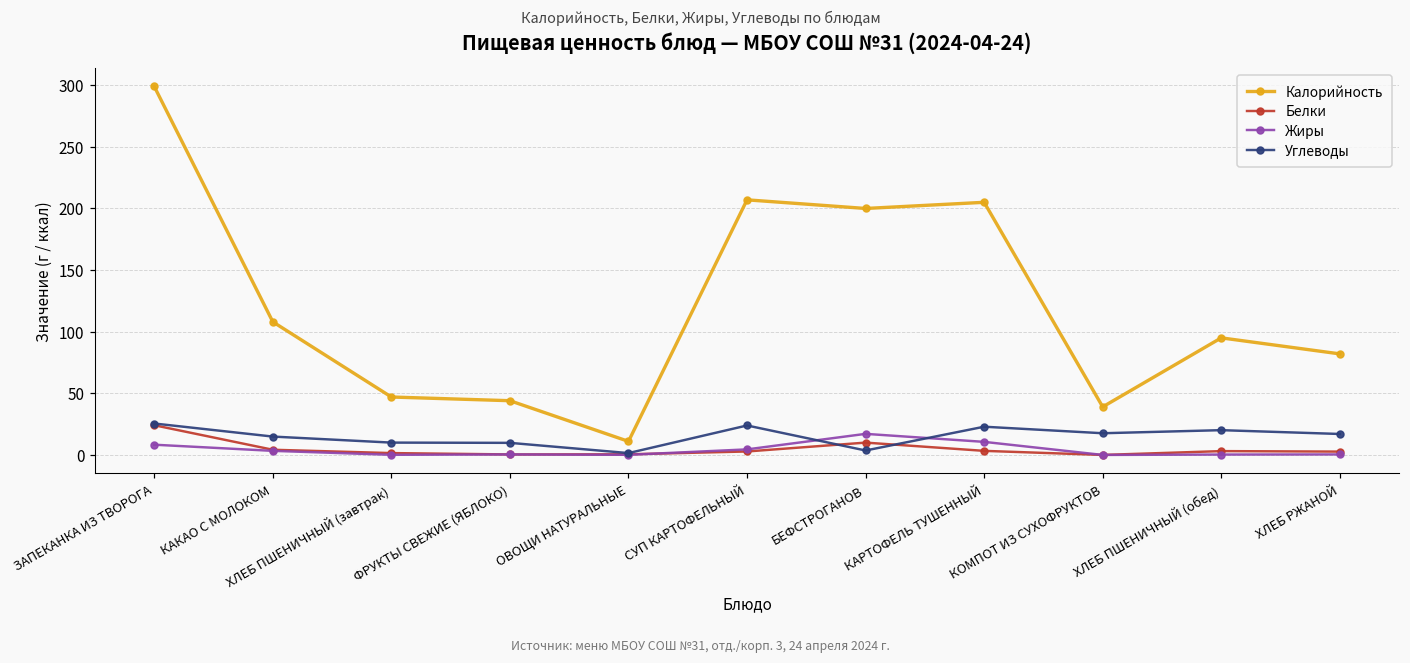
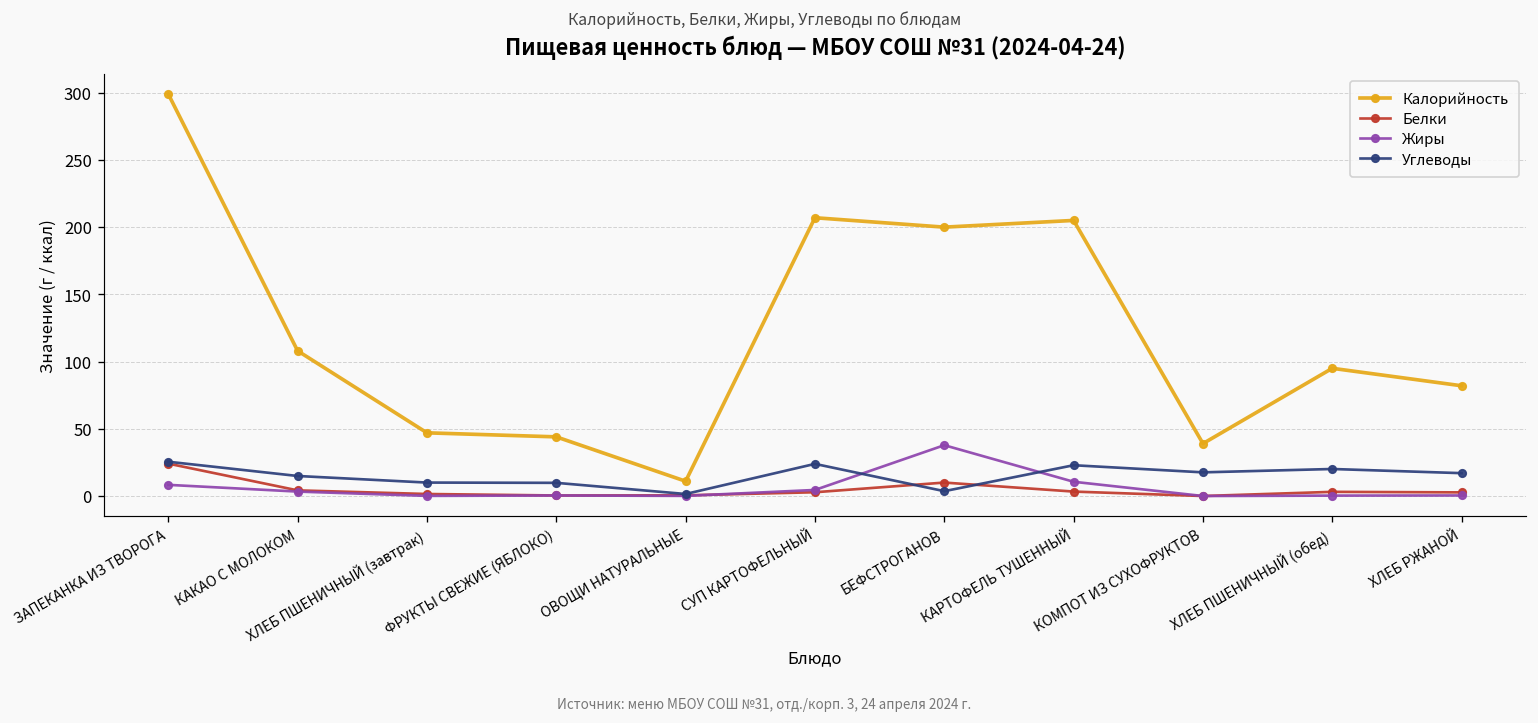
Жиры, БЕФСТРОГАНОВ: 17 -> 38
